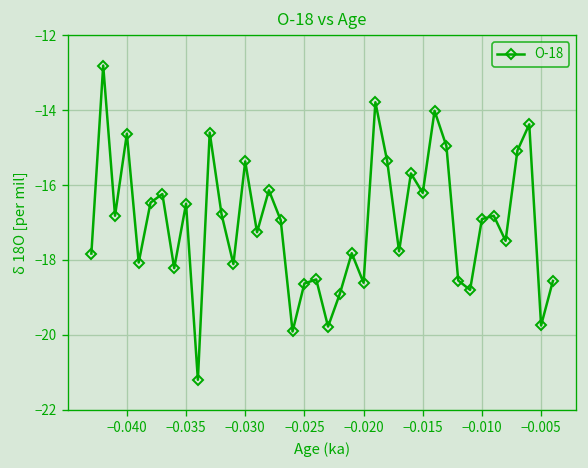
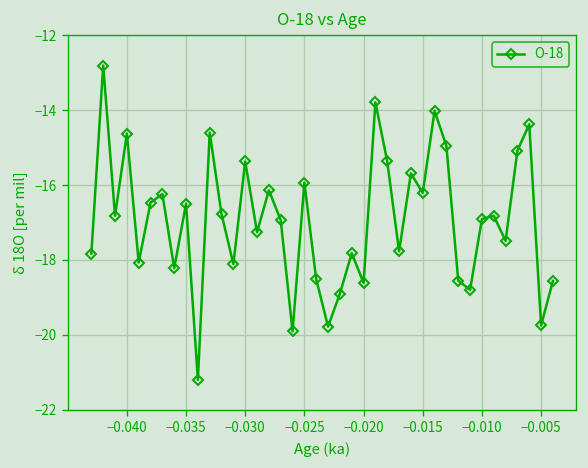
−0.025: -18.6 -> -15.9
